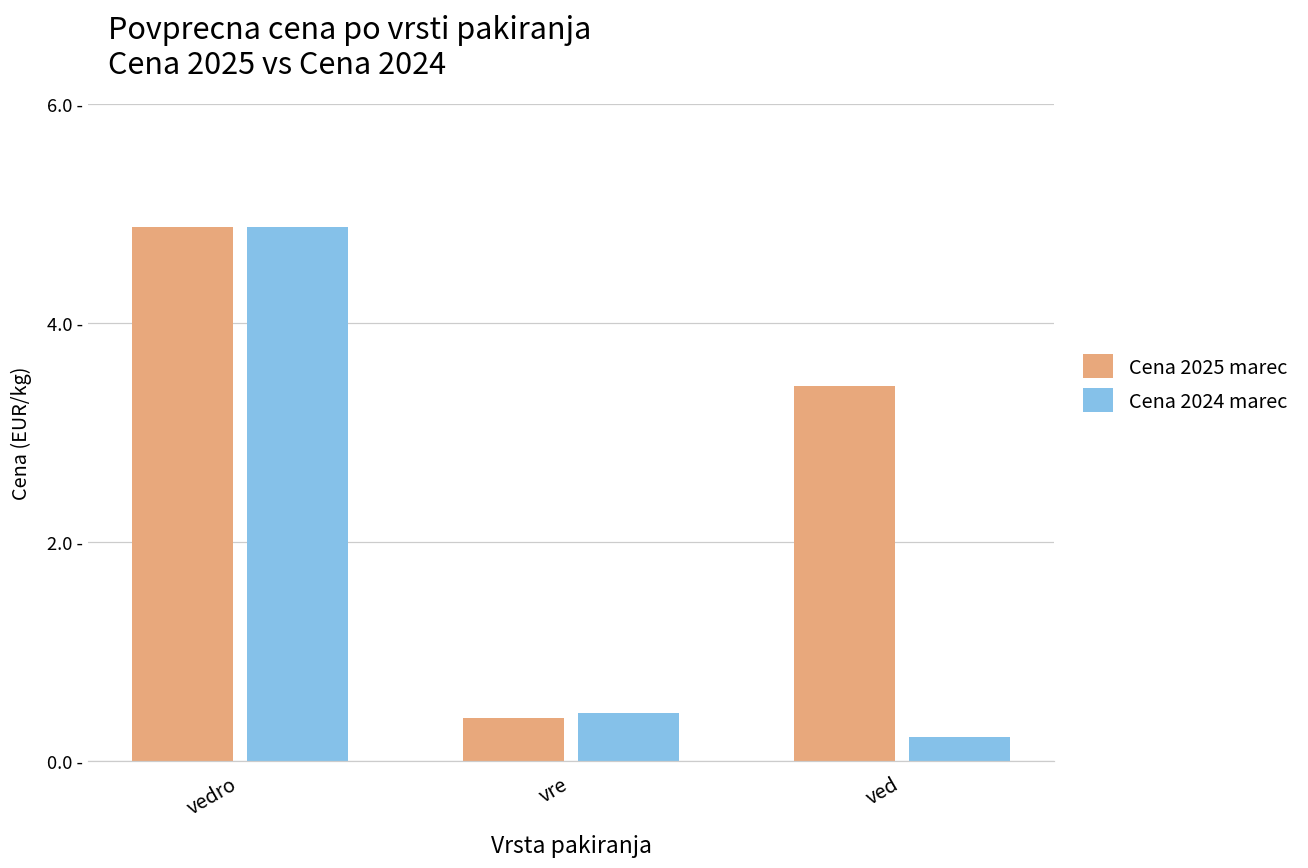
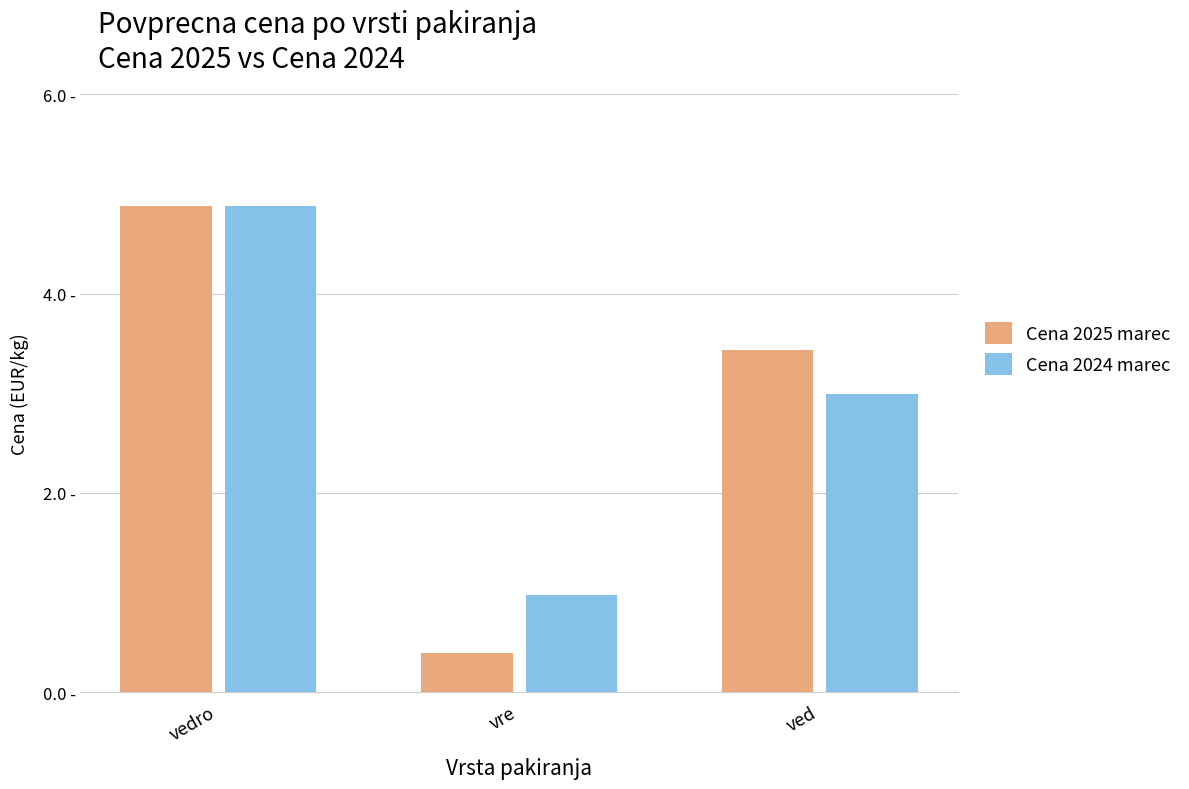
Cena 2024 marec, vre: 0.4 - -> 1.0 -
Cena 2024 marec, ved: 0.2 - -> 3.0 -
